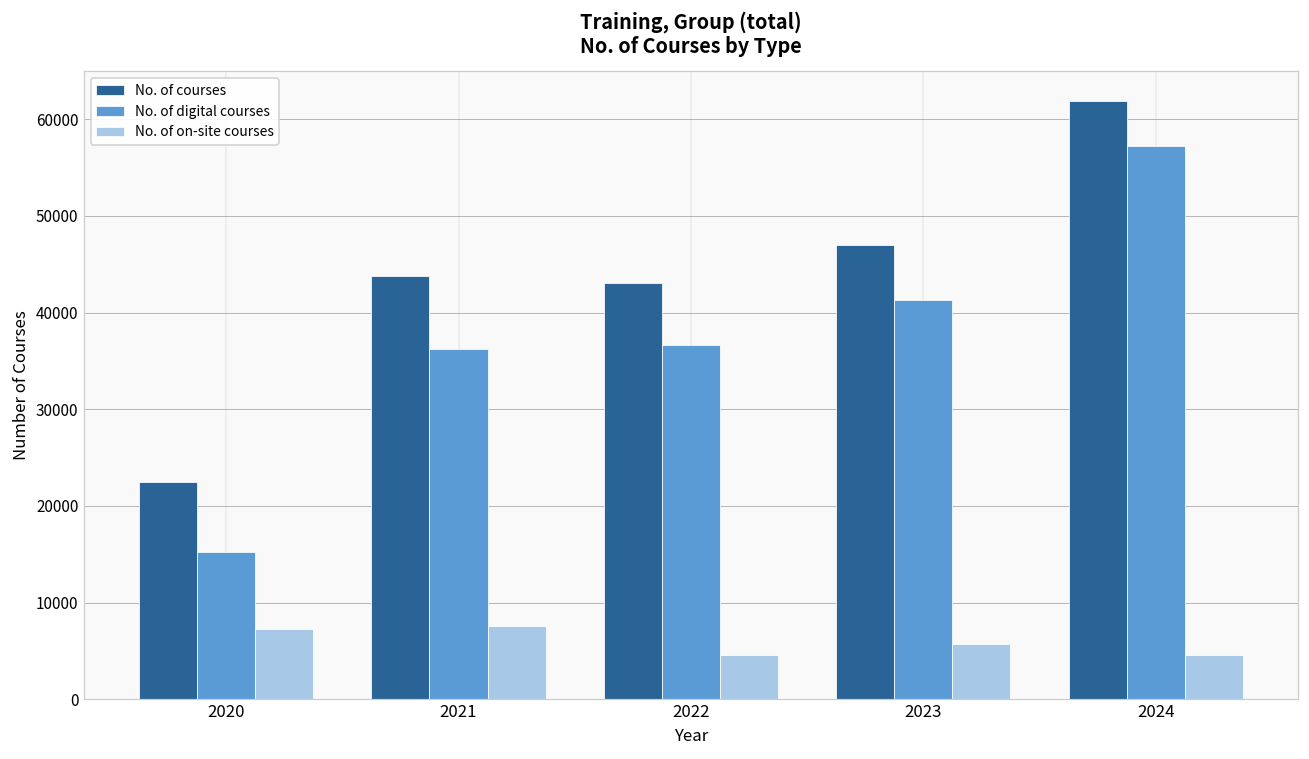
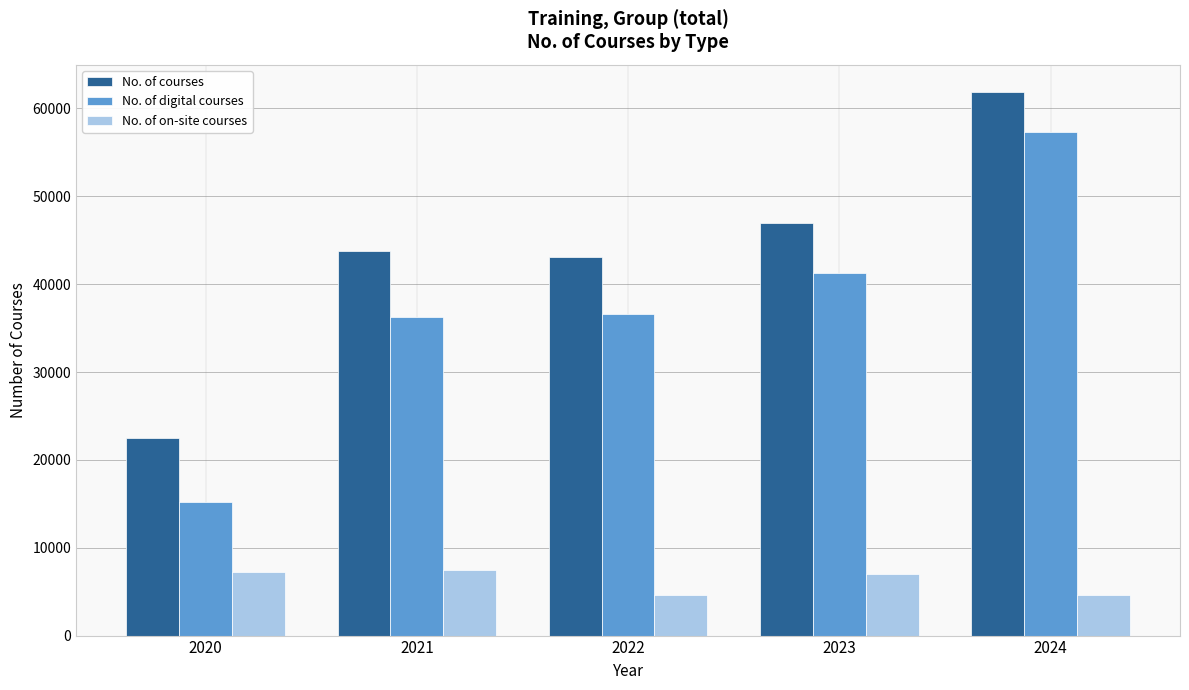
No. of on-site courses, 2023: 6000 -> 7000
